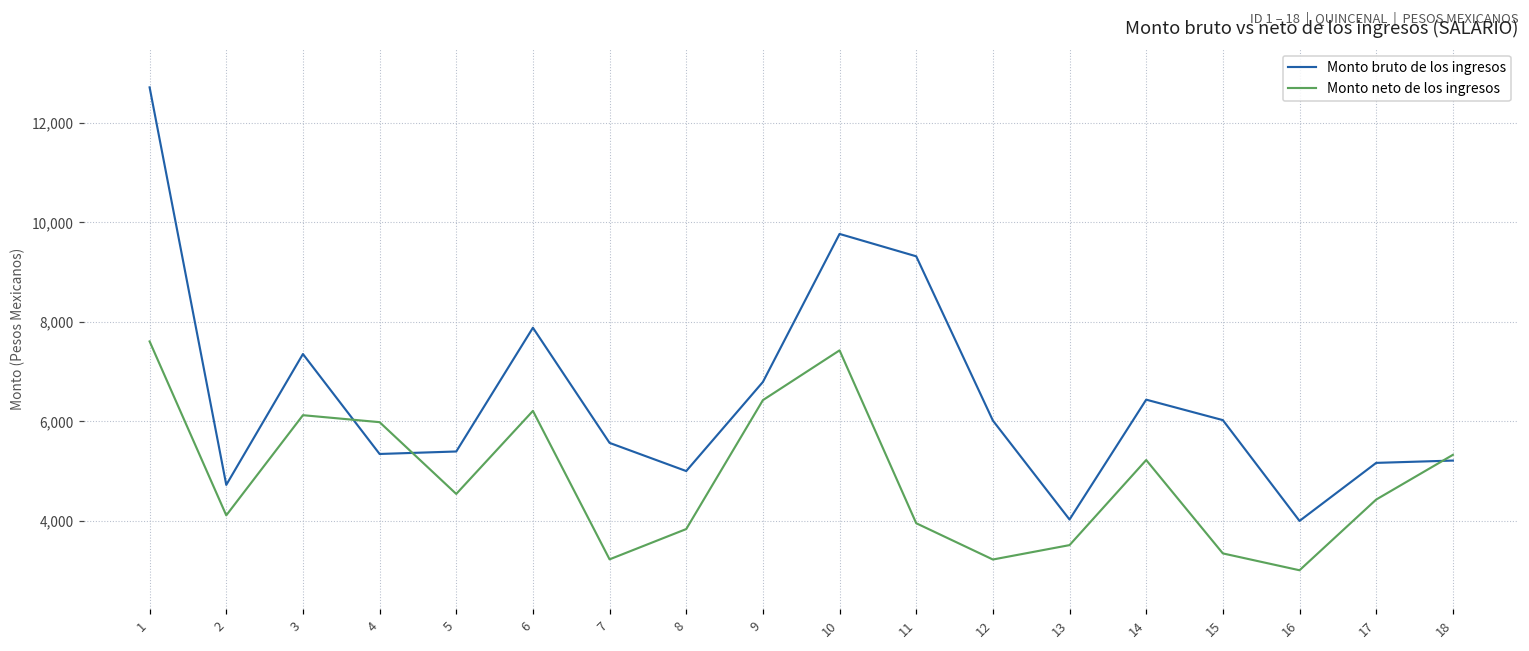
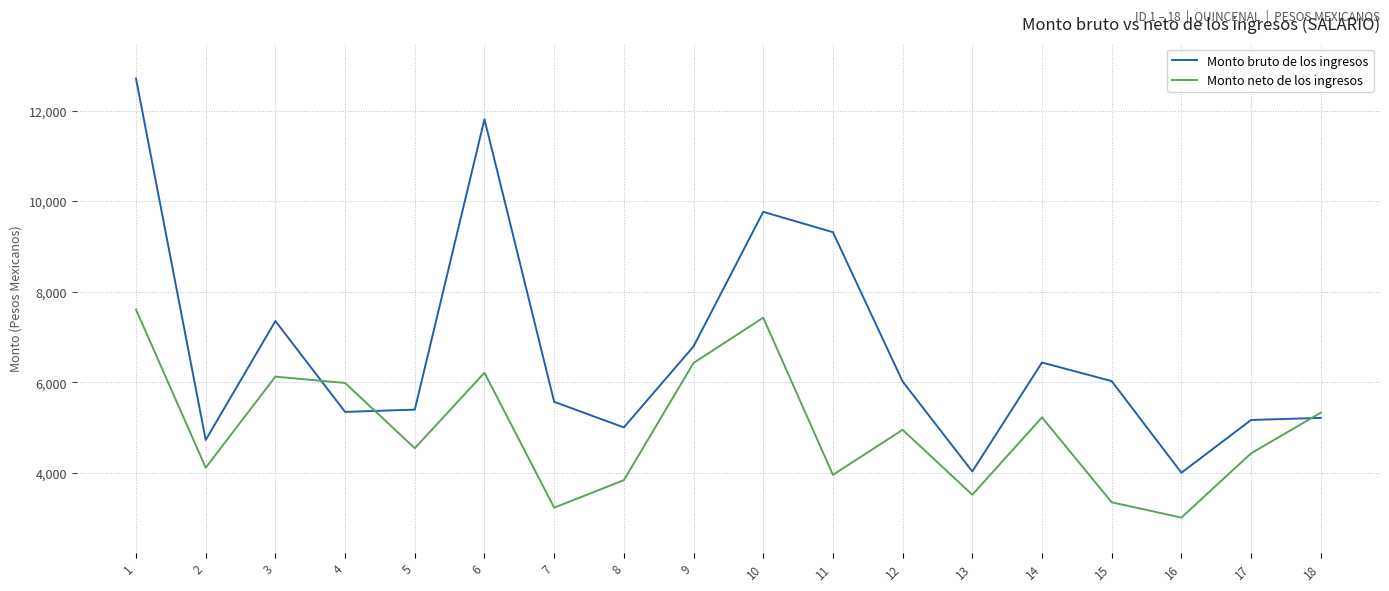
Monto bruto de los ingresos, 6: 7,900 -> 11,800
Monto neto de los ingresos, 12: 3,200 -> 5,000
